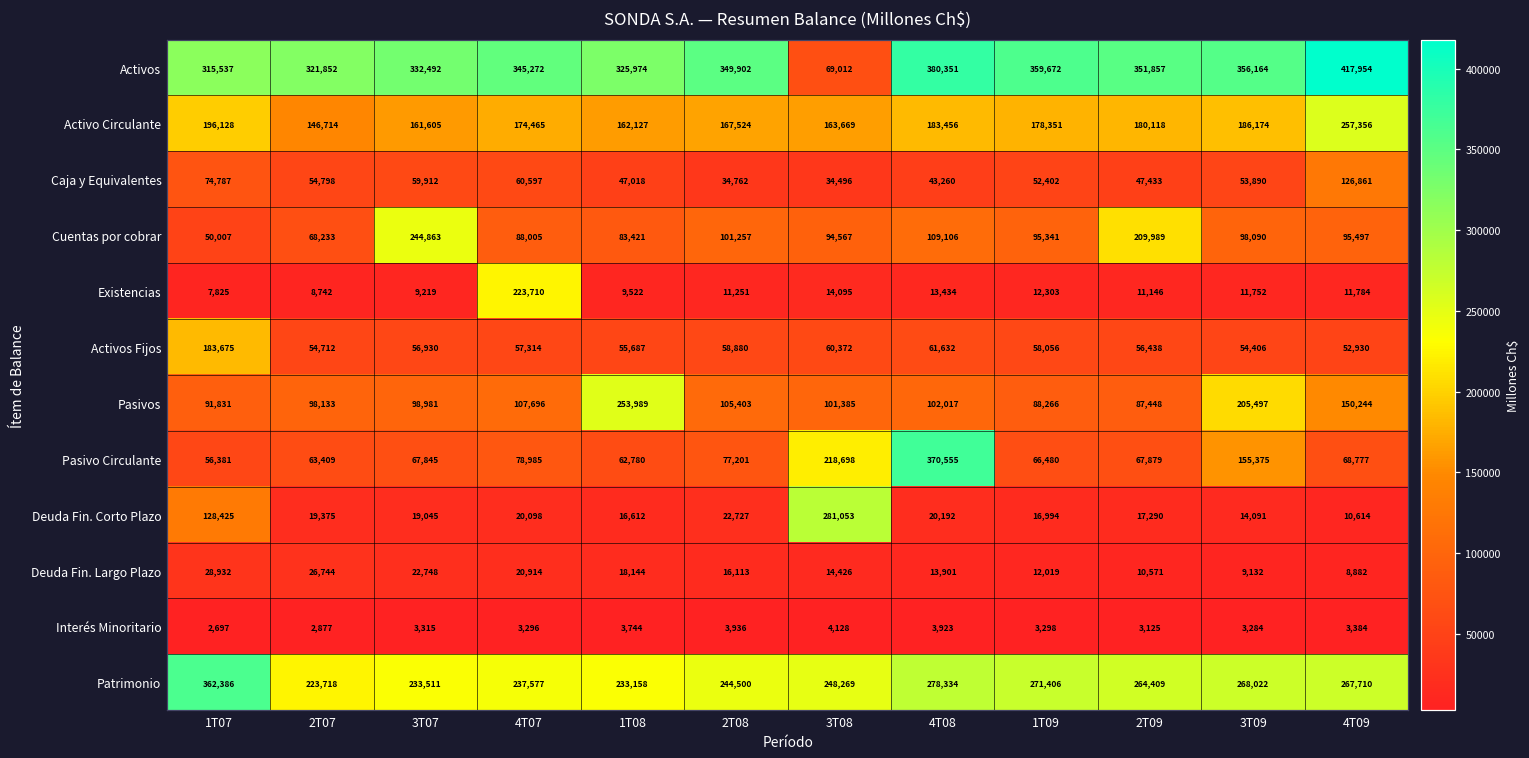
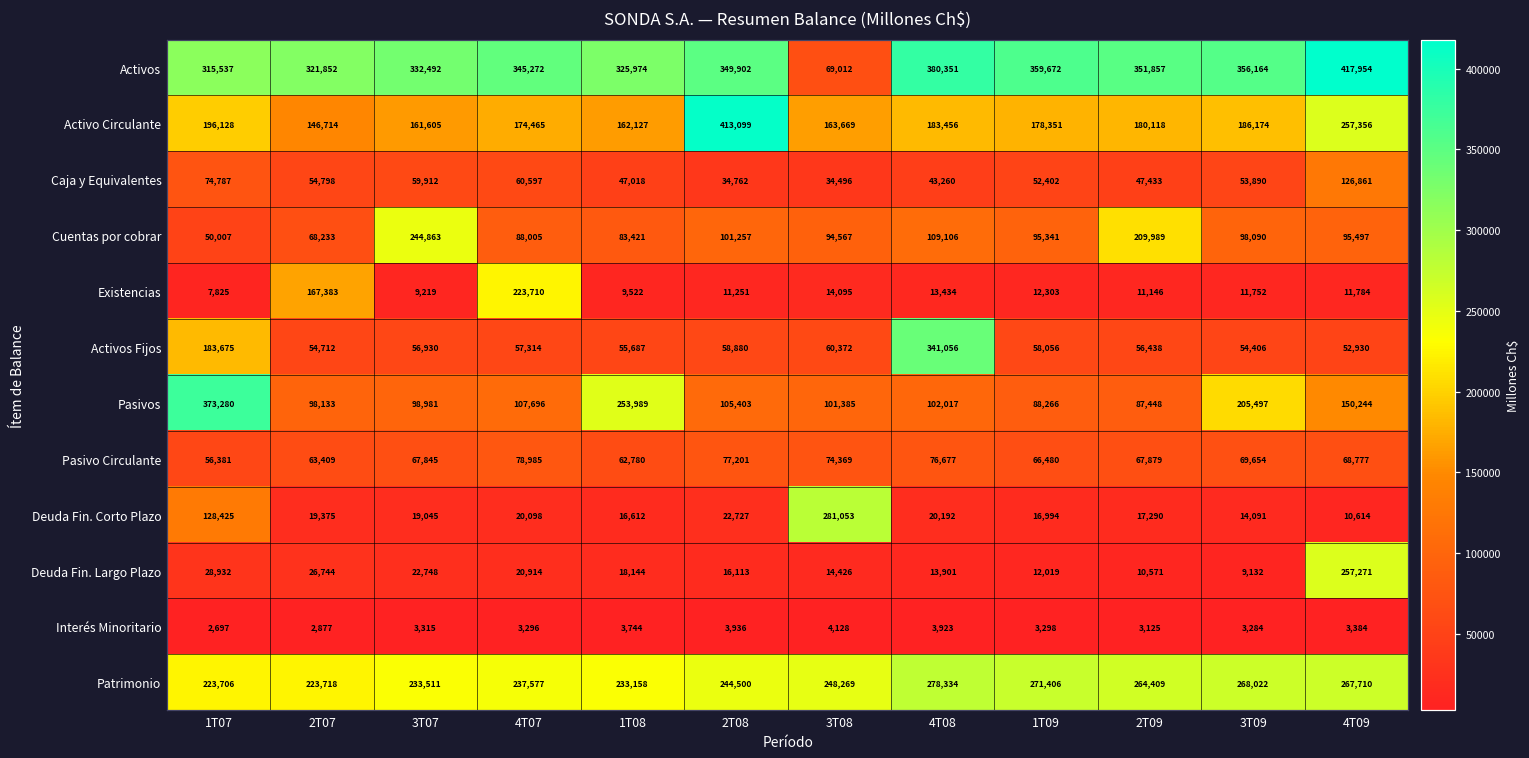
Activo Circulante, 2T08: 167,524 -> 413,099
Existencias, 2T07: 8,742 -> 167,383
Activos Fijos, 4T08: 61,632 -> 341,056
Pasivos, 1T07: 91,831 -> 373,280
Pasivo Circulante, 3T08: 218,698 -> 74,369
Pasivo Circulante, 4T08: 370,555 -> 76,677
Pasivo Circulante, 3T09: 155,375 -> 69,654
Deuda Fin. Largo Plazo, 4T09: 8,882 -> 257,271
Patrimonio, 1T07: 362,386 -> 223,706
